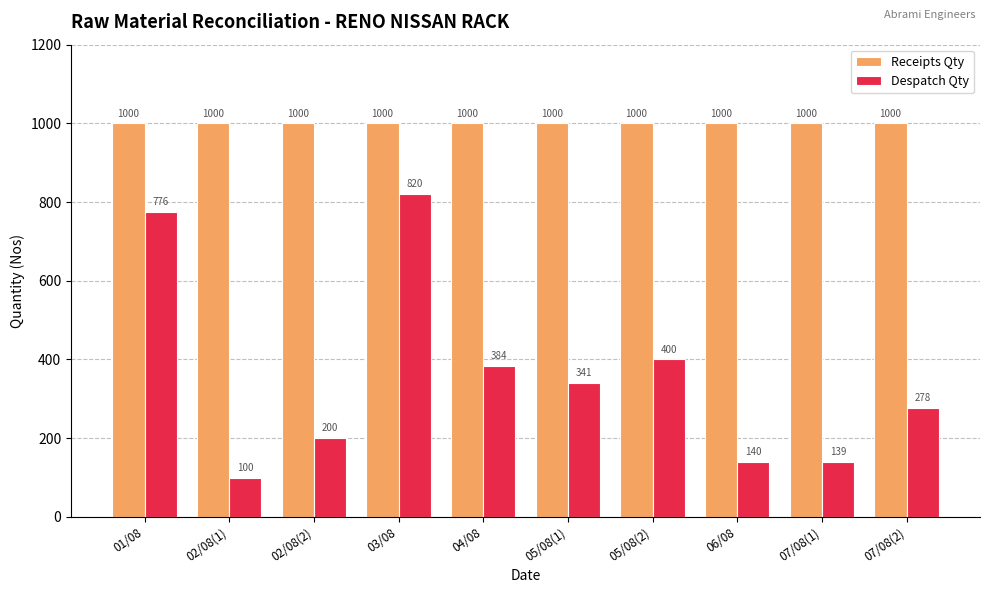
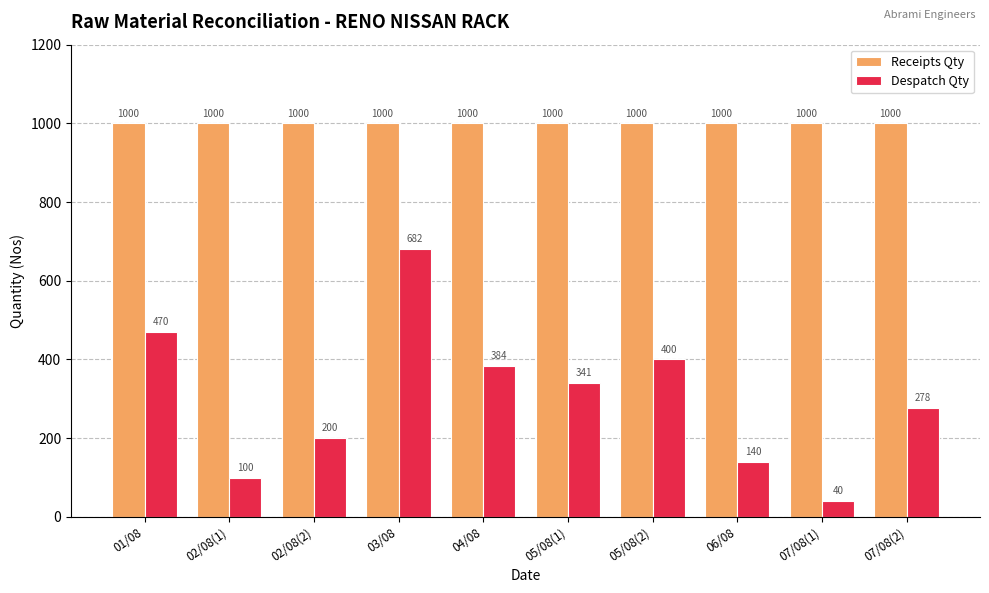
Despatch Qty, 01/08: 776 -> 470
Despatch Qty, 03/08: 820 -> 682
Despatch Qty, 07/08(1): 139 -> 40
